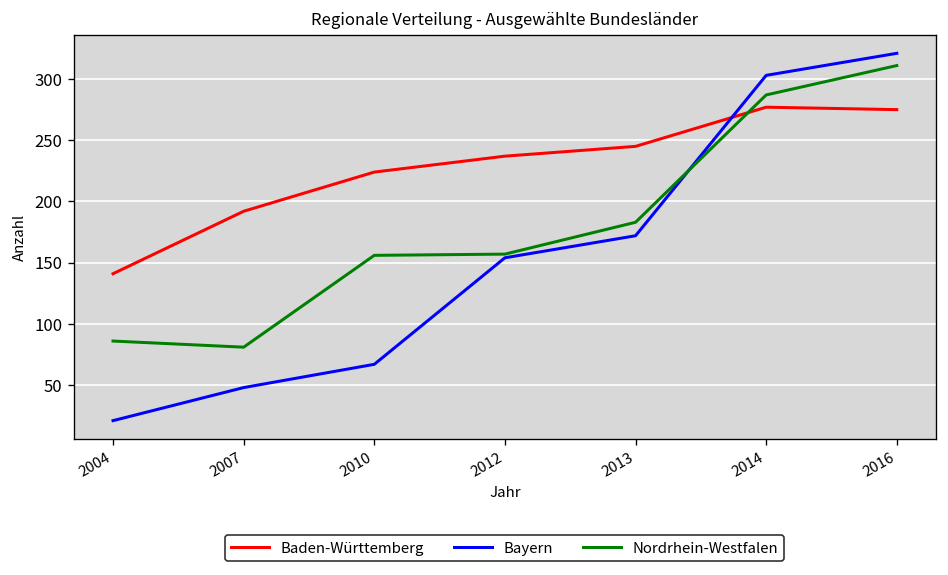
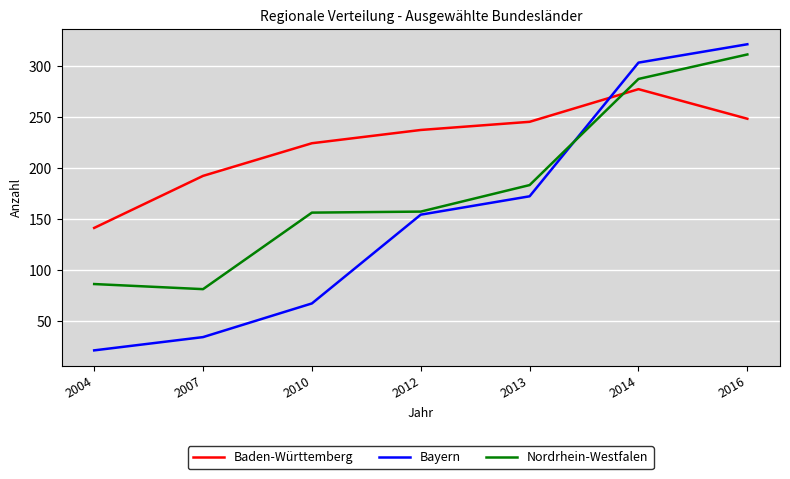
Bayern, 2007: 48 -> 34
Baden-Württemberg, 2016: 275 -> 248
